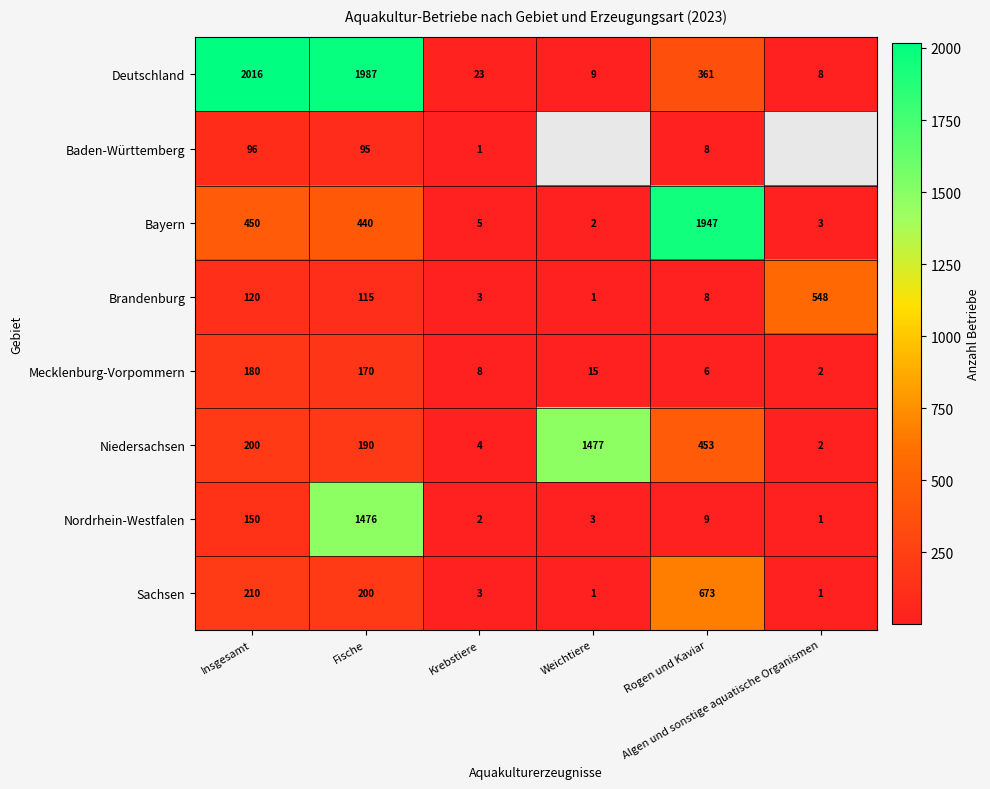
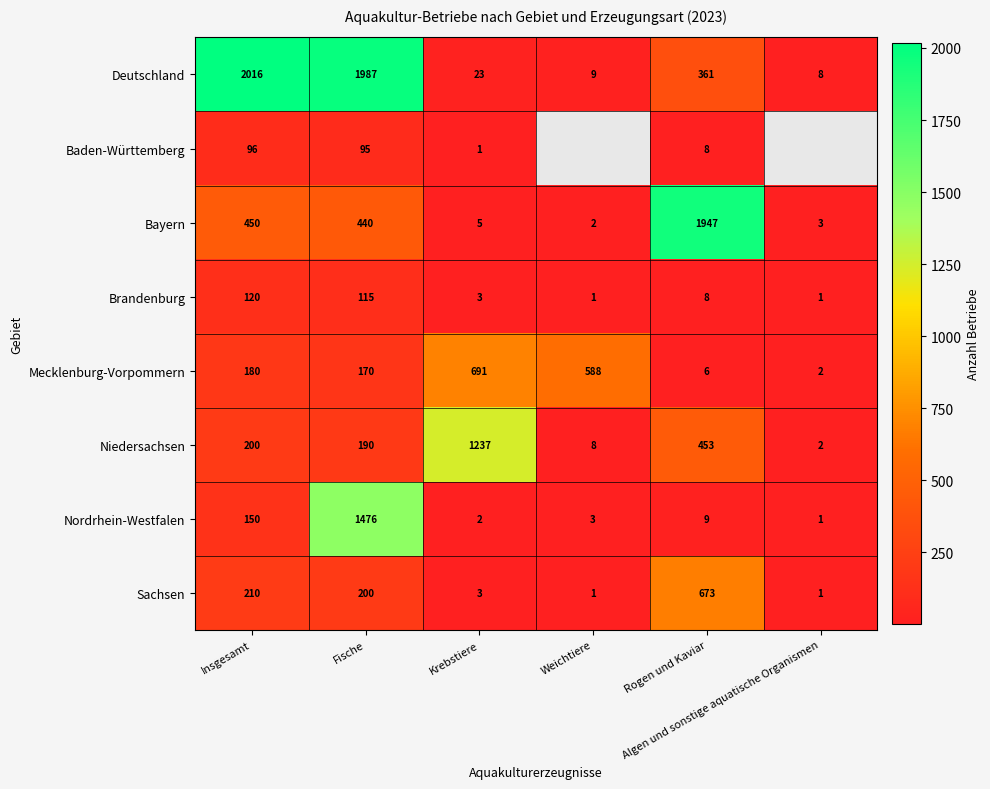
Brandenburg, Algen und sonstige aquatische Organismen: 548 -> 1
Mecklenburg-Vorpommern, Krebstiere: 8 -> 691
Mecklenburg-Vorpommern, Weichtiere: 15 -> 588
Niedersachsen, Krebstiere: 4 -> 1237
Niedersachsen, Weichtiere: 1477 -> 8
